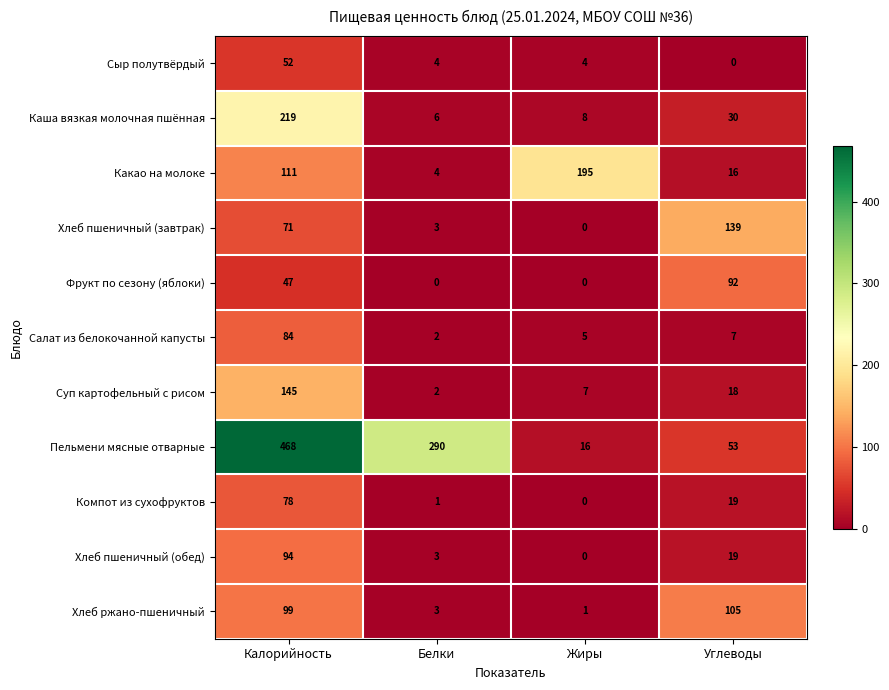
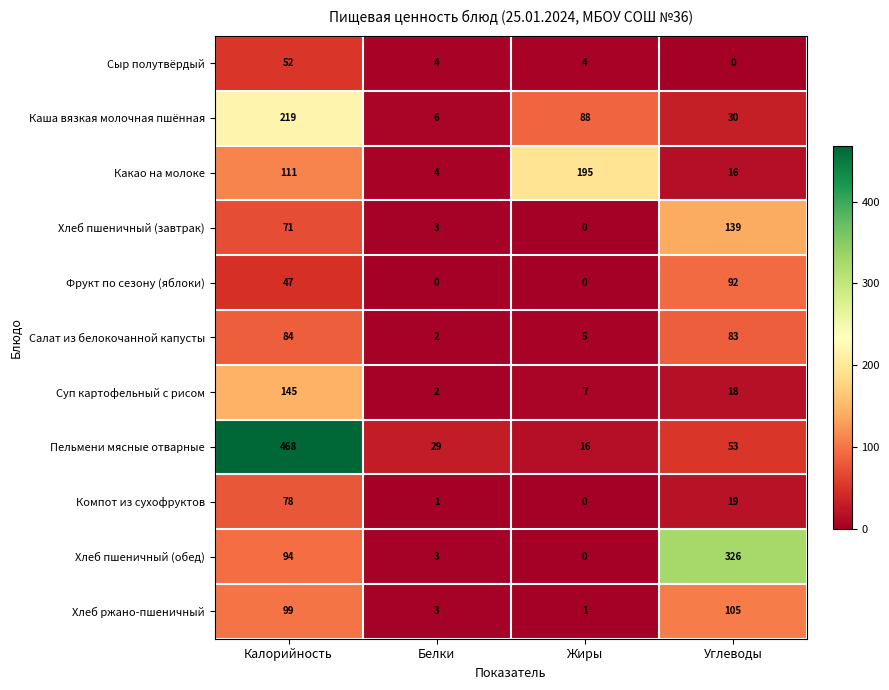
Каша вязкая молочная пшённая, Жиры: 8 -> 88
Салат из белокочанной капусты, Углеводы: 7 -> 83
Пельмени мясные отварные, Белки: 290 -> 29
Хлеб пшеничный (обед), Углеводы: 19 -> 326
